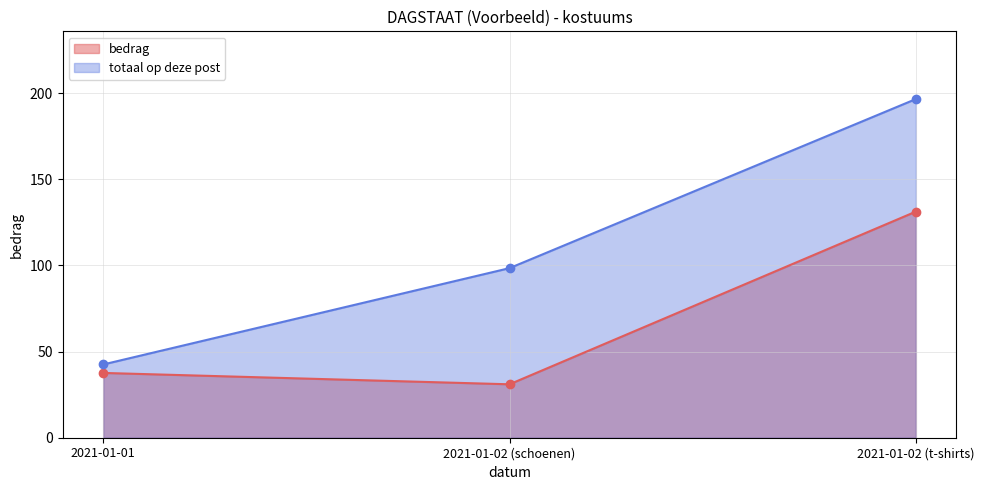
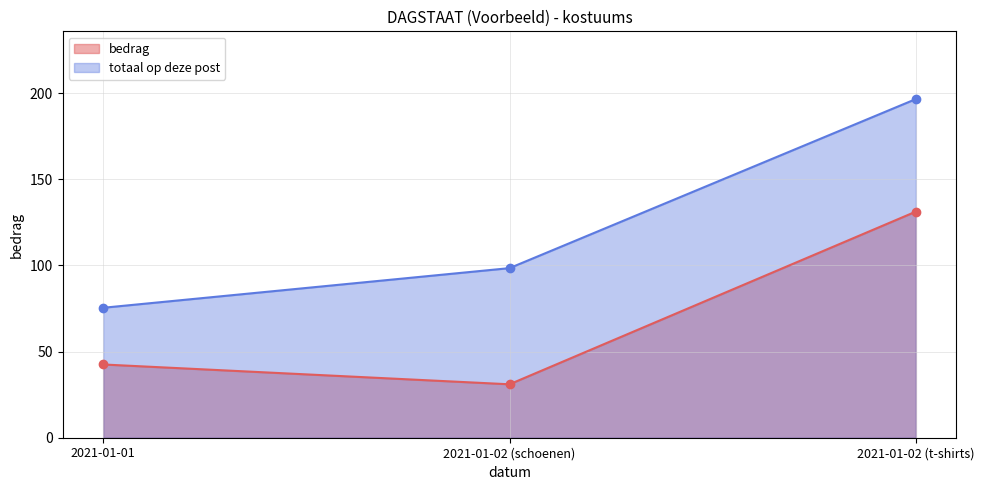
bedrag, 2021-01-01: 38 -> 43
totaal op deze post, 2021-01-01: 43 -> 75
